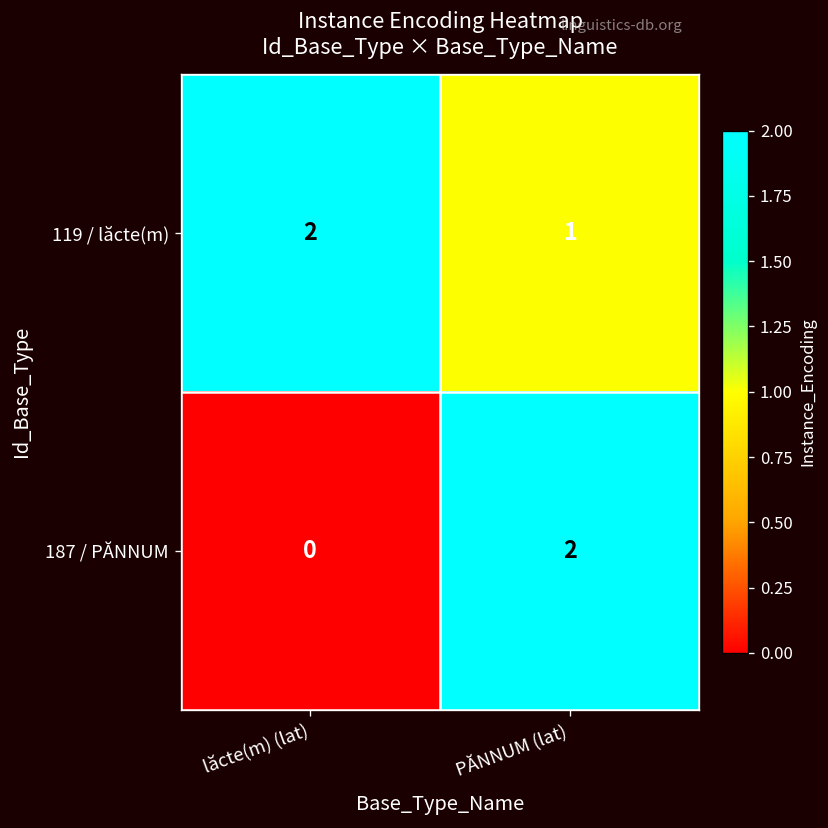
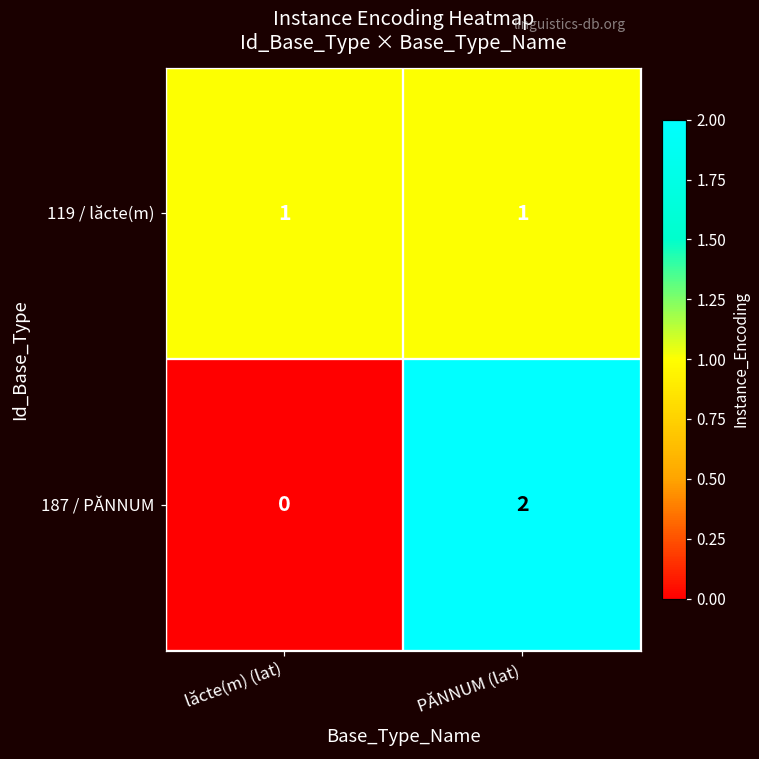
119 / lăcte(m), lăcte(m) (lat): 2 -> 1
